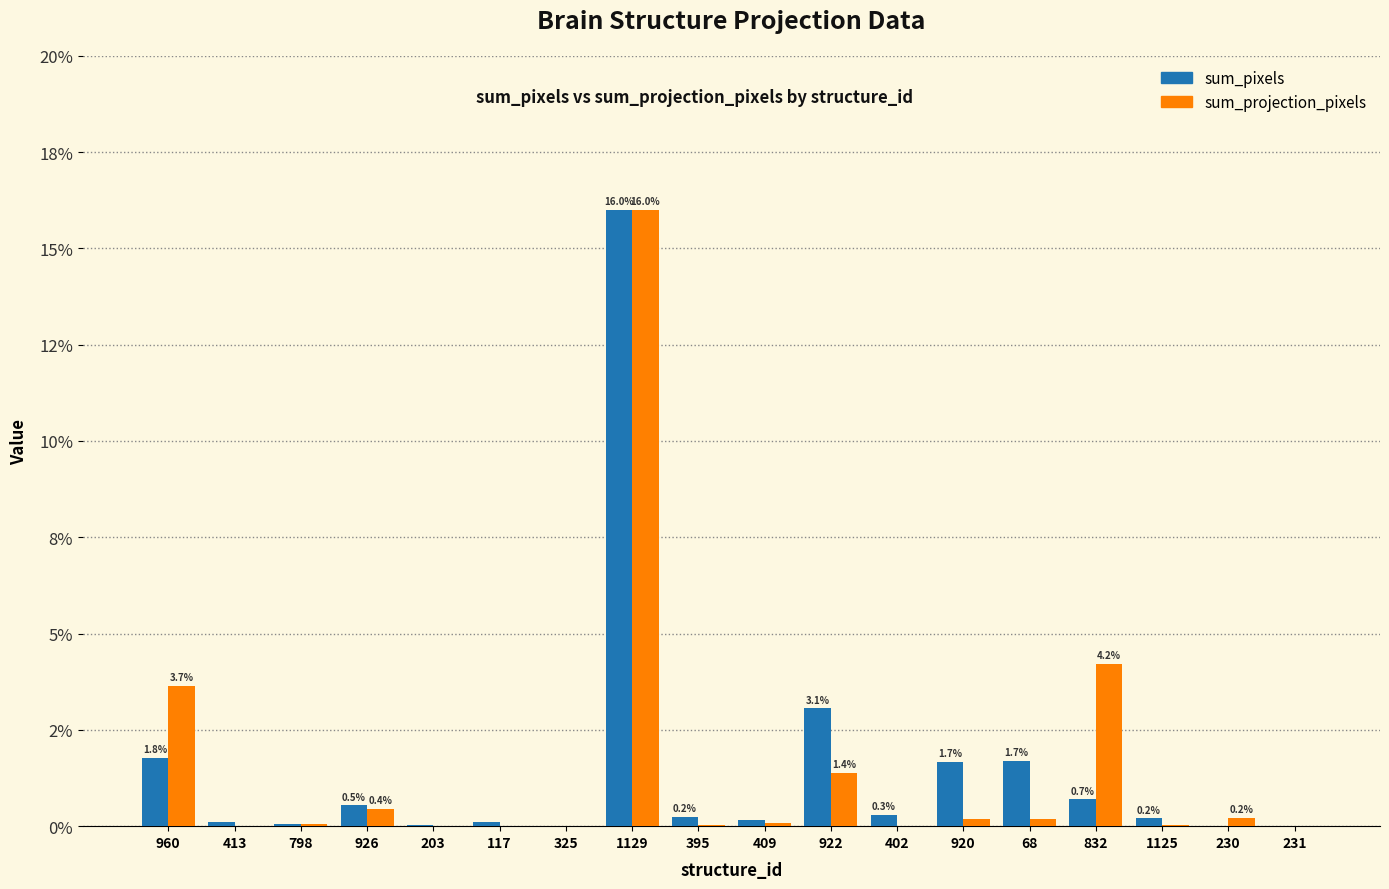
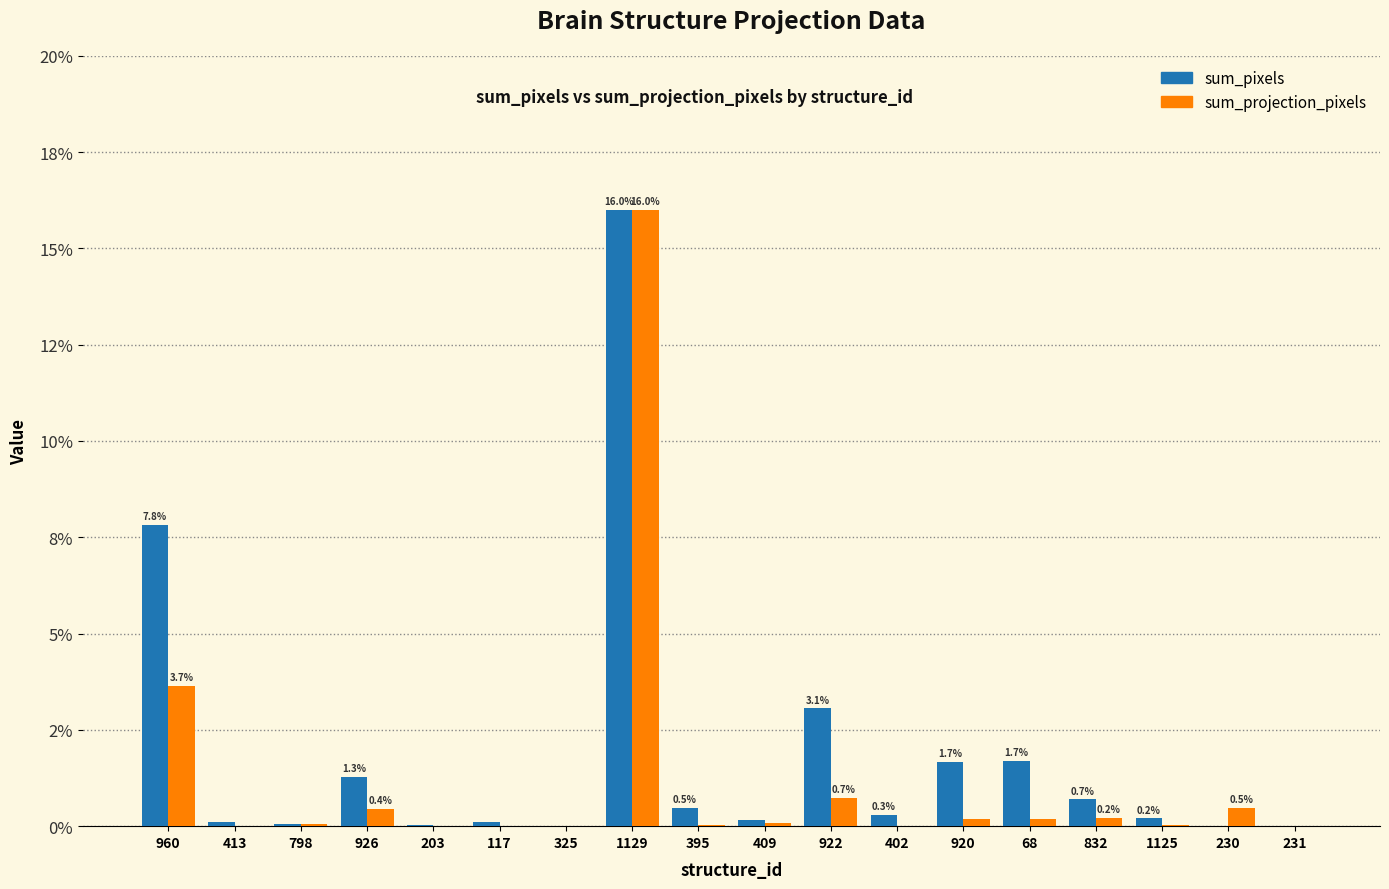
sum_pixels, 960: 1.8% -> 7.8%
sum_pixels, 926: 0.5% -> 1.3%
sum_pixels, 395: 0.2% -> 0.5%
sum_projection_pixels, 922: 1.4% -> 0.7%
sum_projection_pixels, 832: 4.2% -> 0.2%
sum_projection_pixels, 230: 0.2% -> 0.5%
